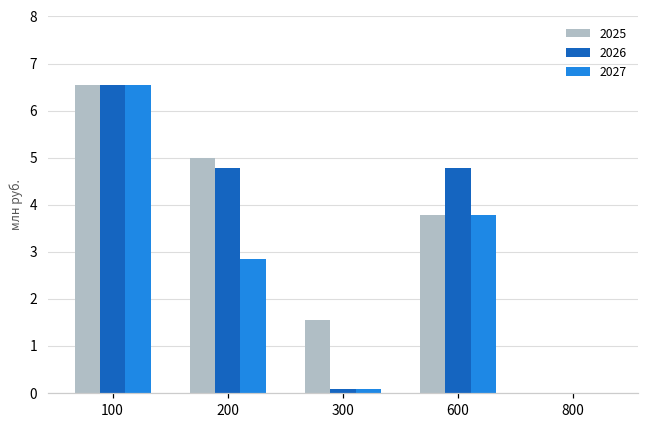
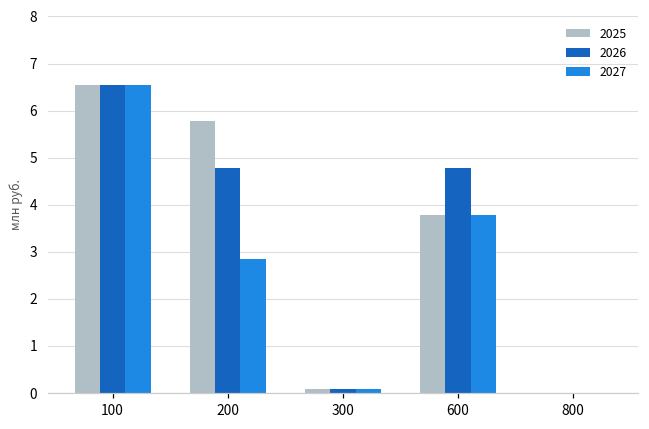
2025, 200: 5.0 -> 5.8
2025, 300: 1.6 -> 0.1
